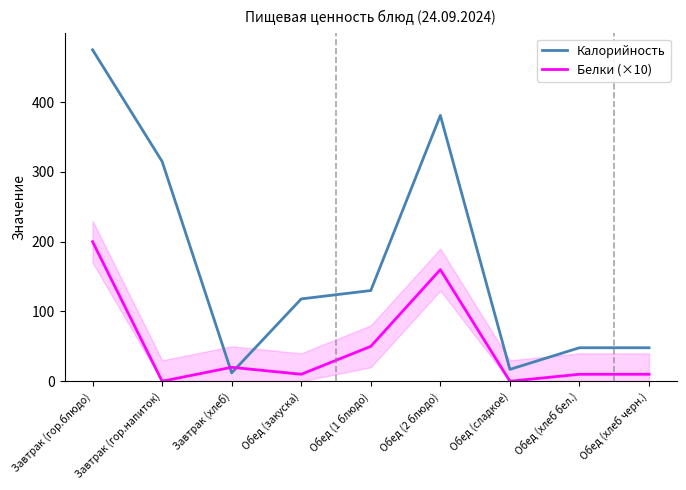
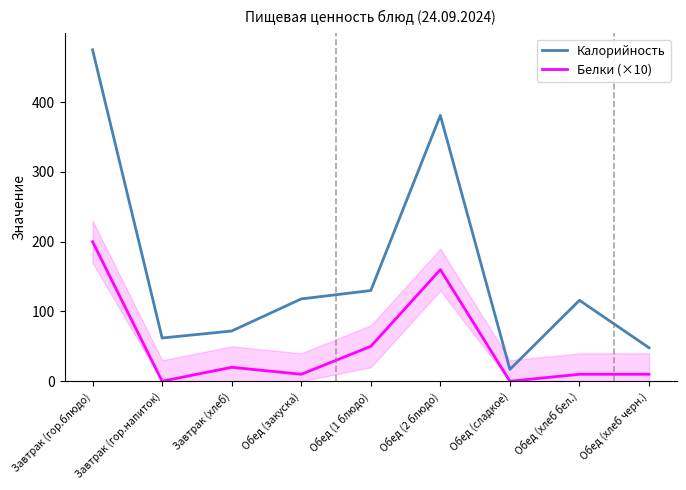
Калорийность, Завтрак (гор.напиток): 320 -> 60
Калорийность, Завтрак (хлеб): 10 -> 70
Калорийность, Обед (хлеб бел.): 50 -> 120
